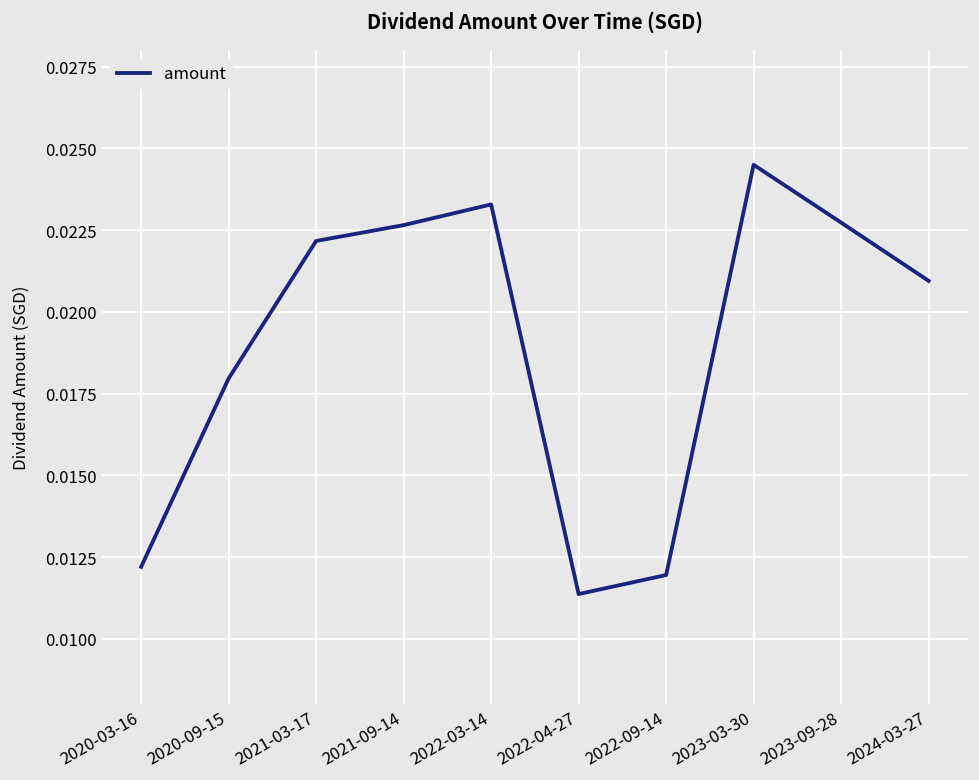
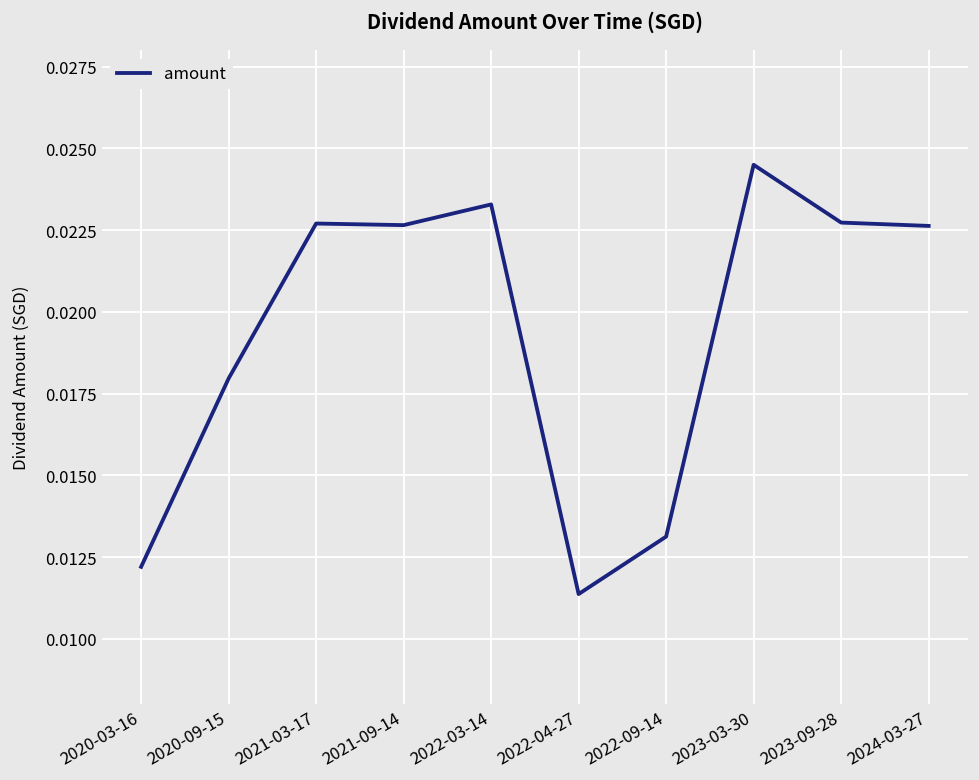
2021-03-17: 0.0222 -> 0.0227
2022-09-14: 0.0120 -> 0.0131
2024-03-27: 0.0210 -> 0.0226
